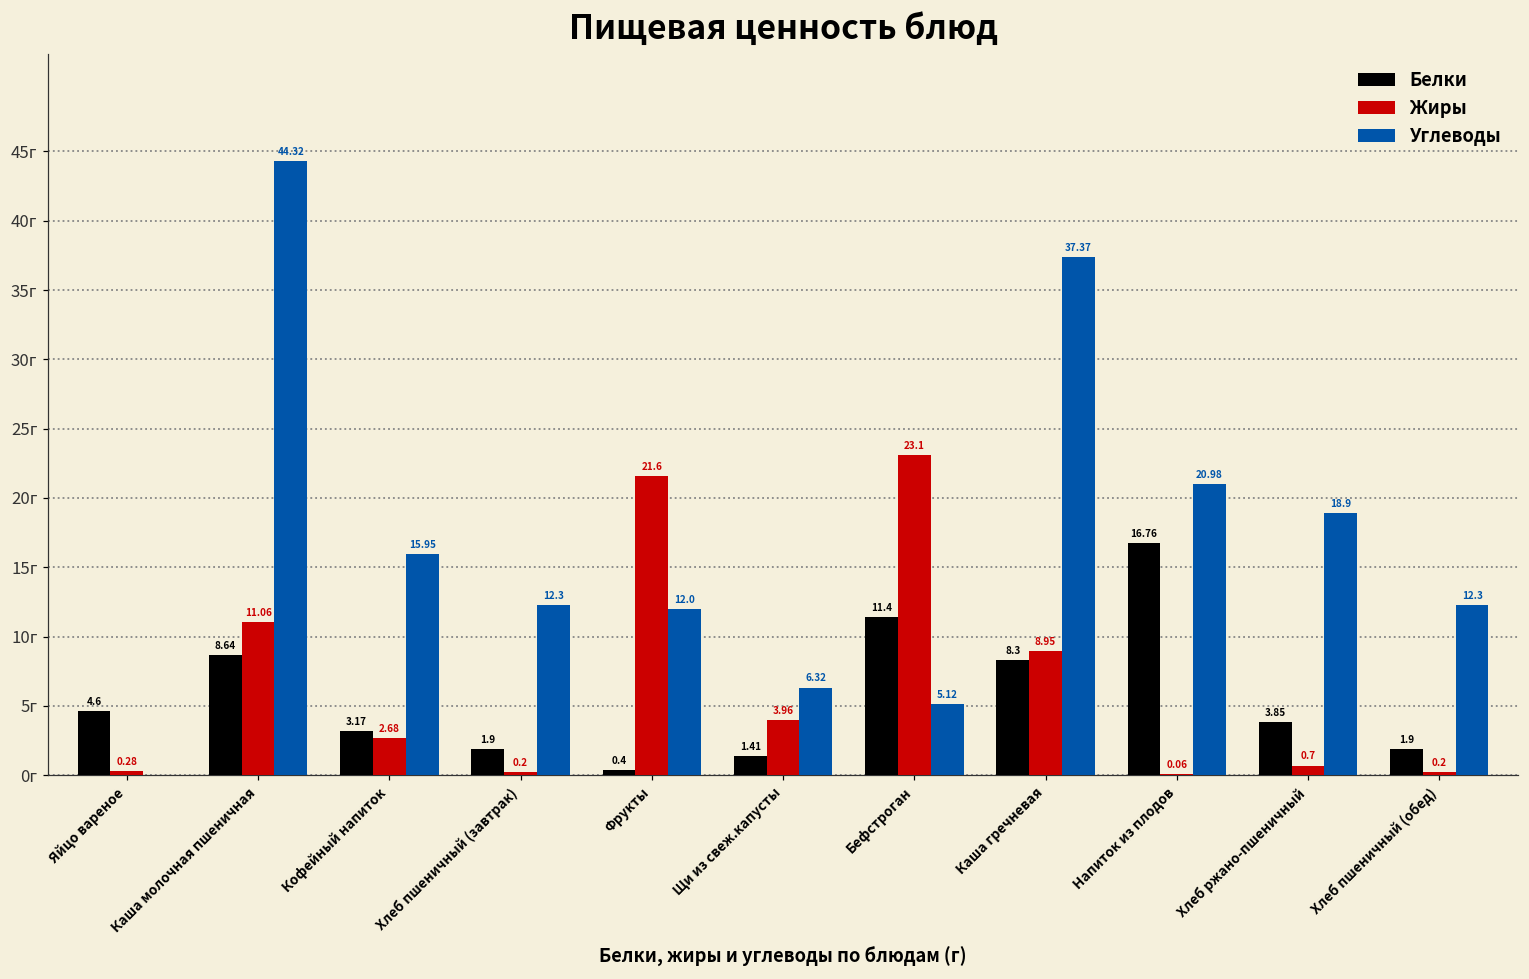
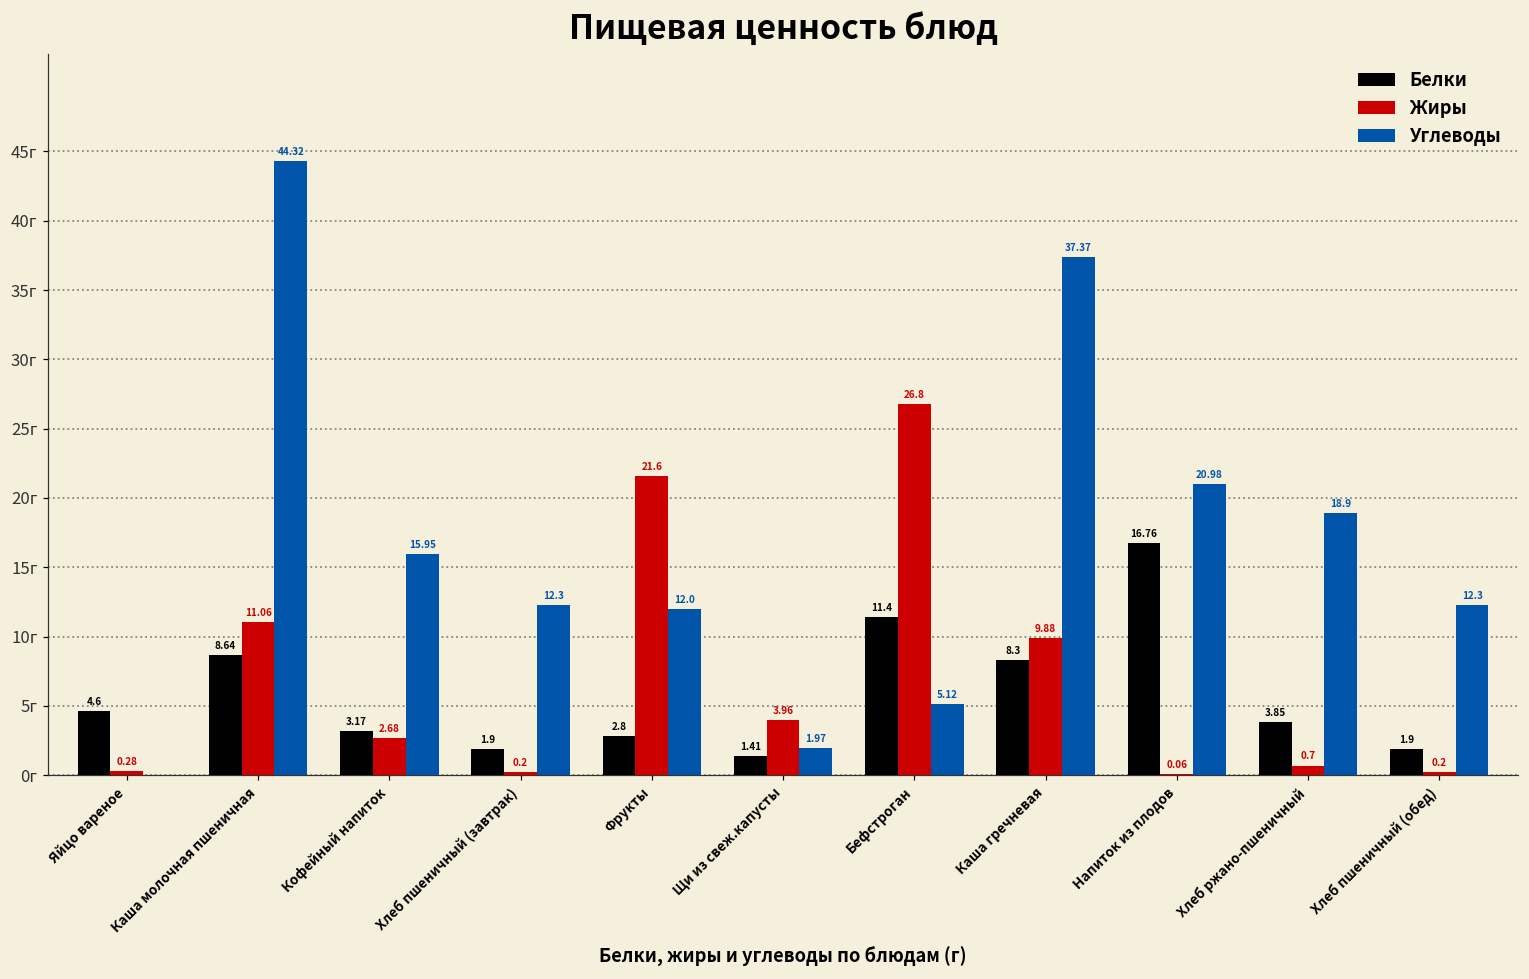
Белки, Фрукты: 0.4 -> 2.8
Углеводы, Щи из свеж.капусты: 6.32 -> 1.97
Жиры, Бефстроган: 23.1 -> 26.8
Жиры, Каша гречневая: 8.95 -> 9.88
